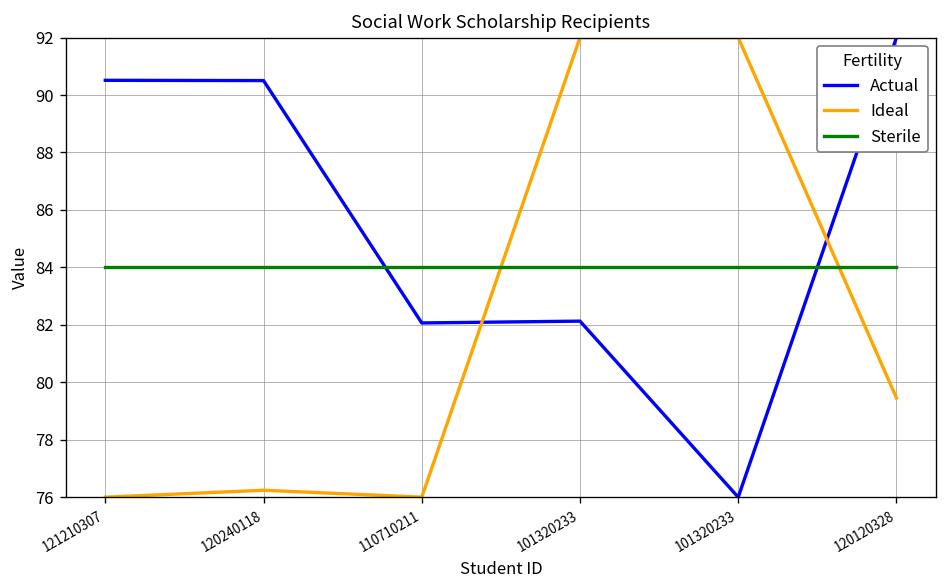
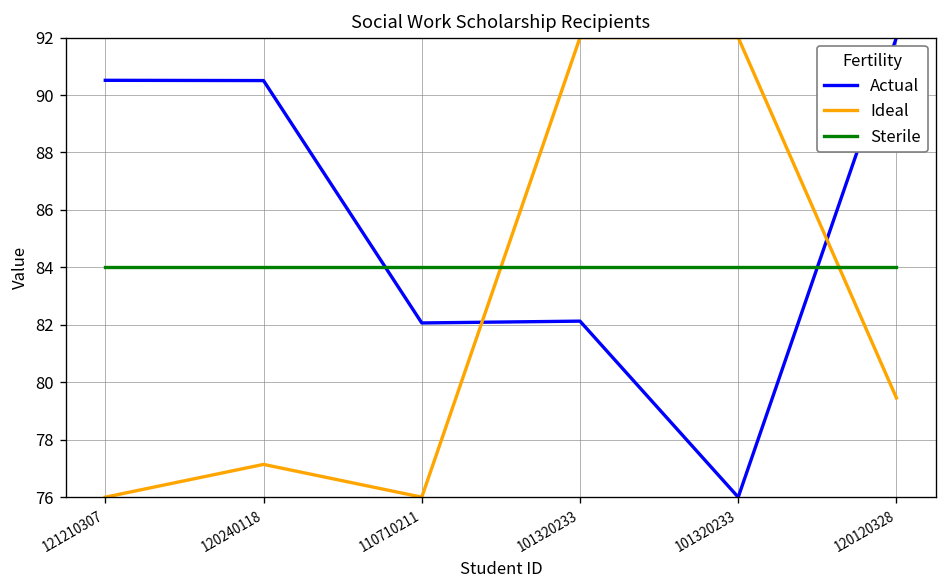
Ideal, 120240118: 76.2 -> 77.1
